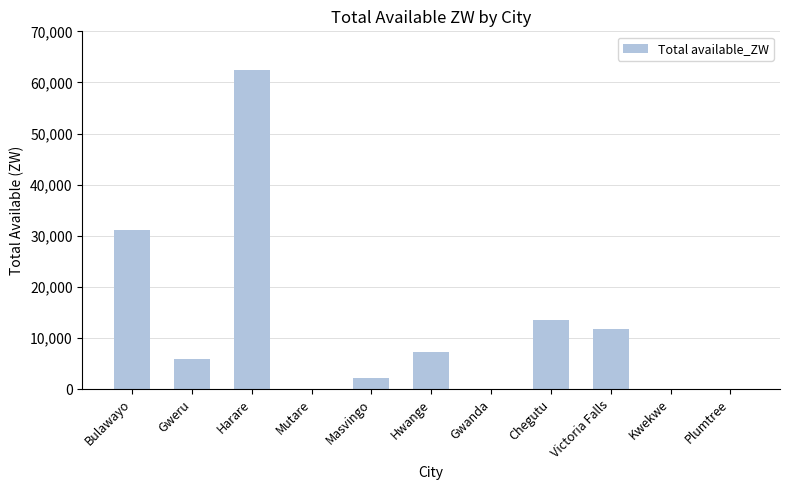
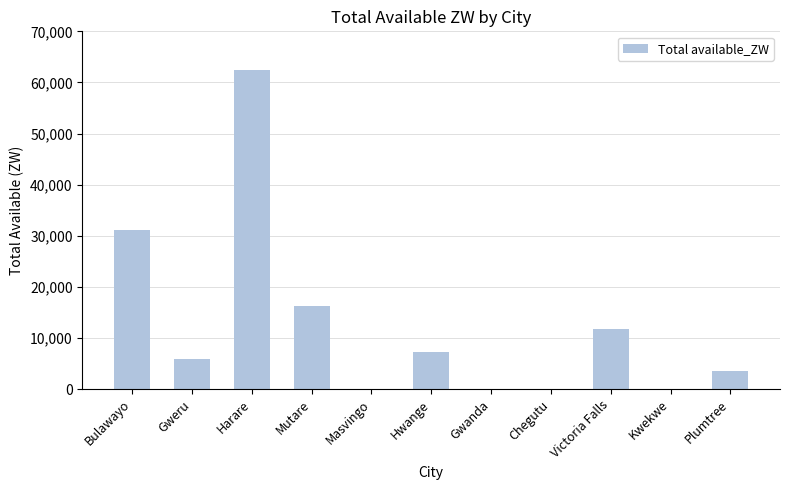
Mutare: 0 -> 16,000
Masvingo: 2,000 -> 0
Chegutu: 14,000 -> 0
Plumtree: 0 -> 4,000
